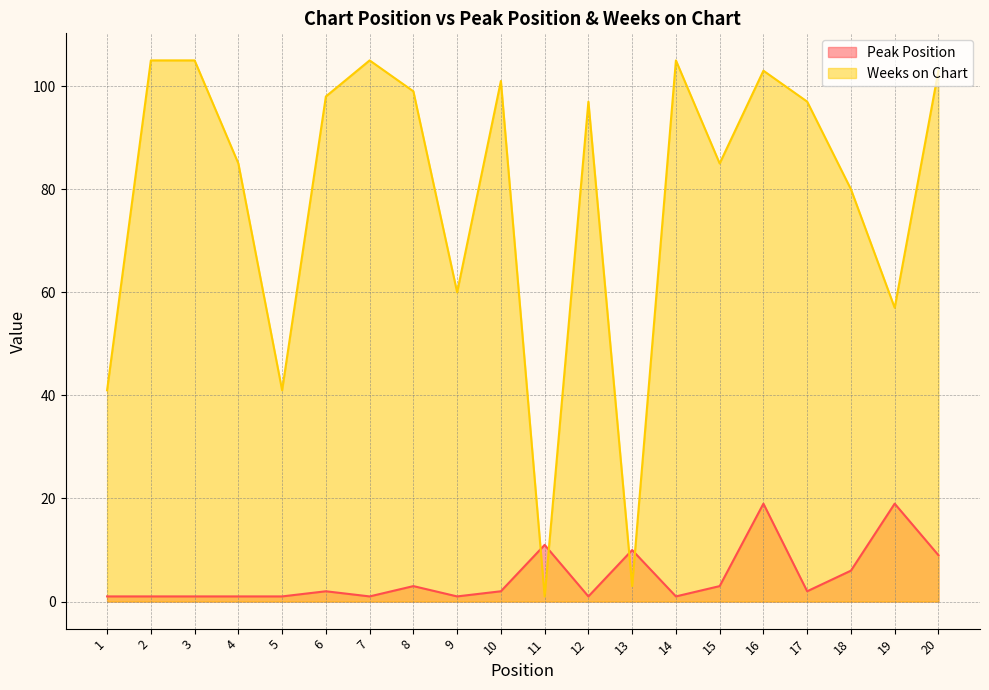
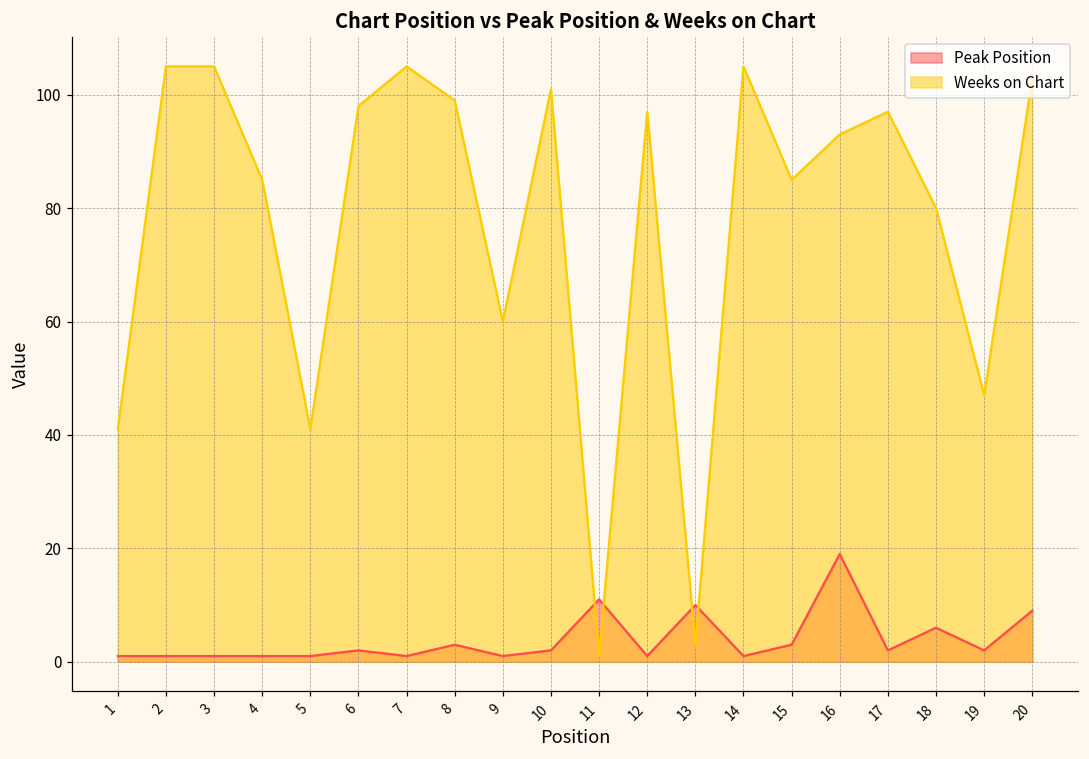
Weeks on Chart, 16: 103 -> 93
Peak Position, 19: 19 -> 2
Weeks on Chart, 19: 57 -> 47
